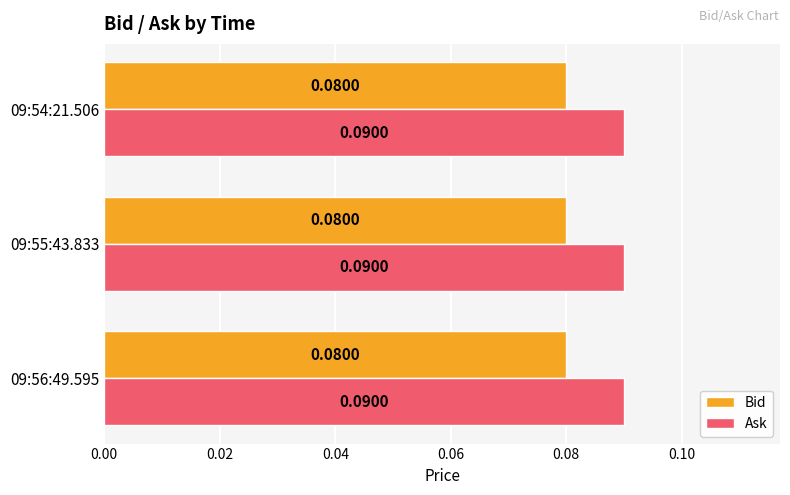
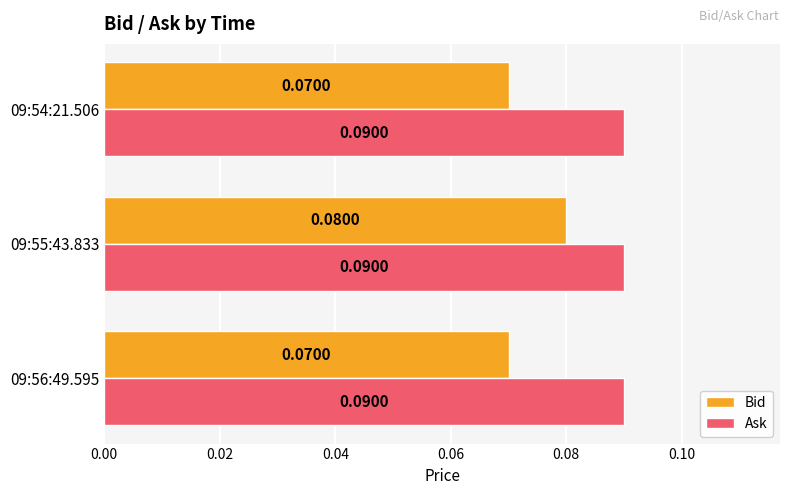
Bid, 09:54:21.506: 0.0800 -> 0.0700
Bid, 09:56:49.595: 0.0800 -> 0.0700
